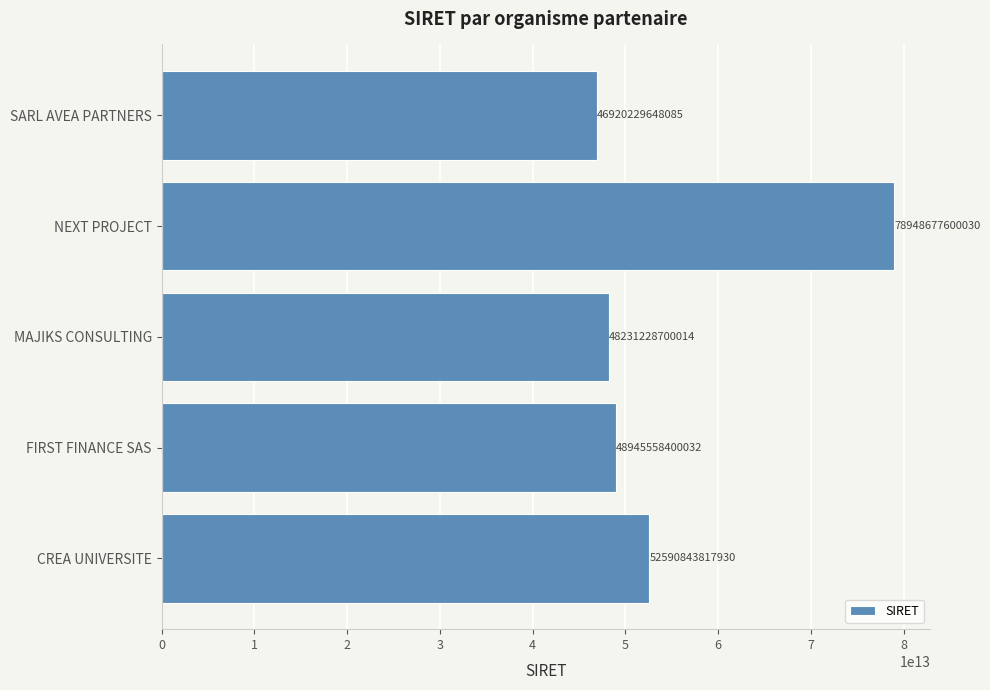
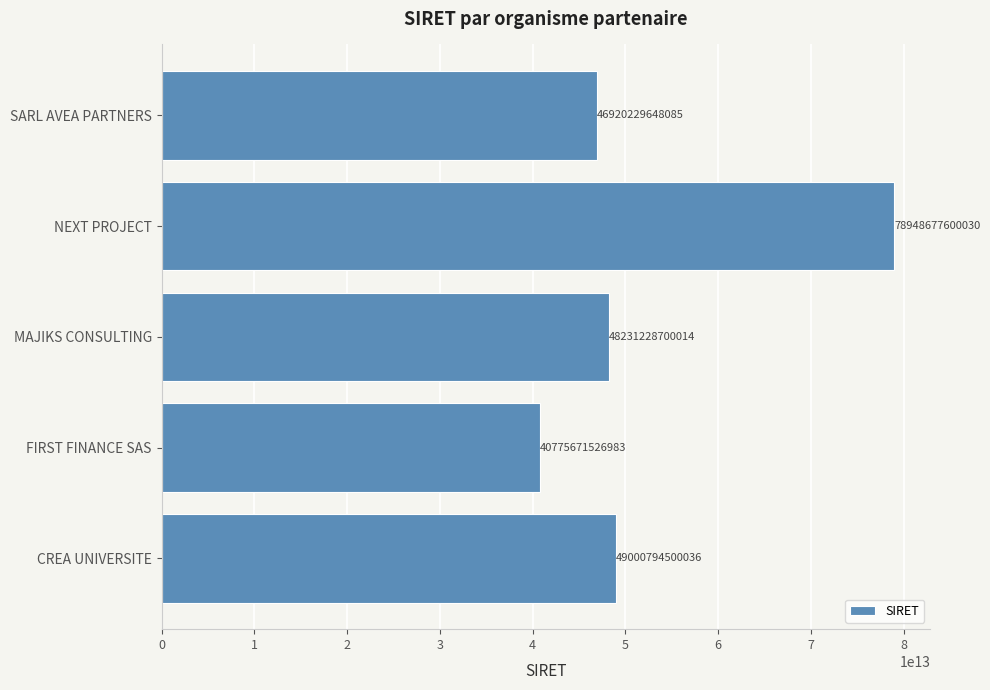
FIRST FINANCE SAS: 48945558400032 -> 40775671526983
CREA UNIVERSITE: 52590843817930 -> 49000794500036
